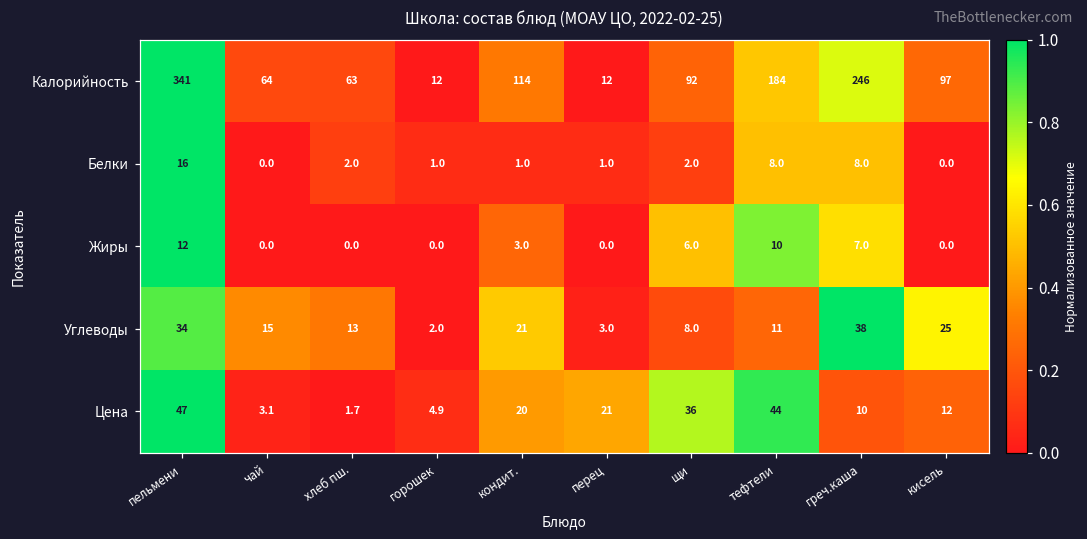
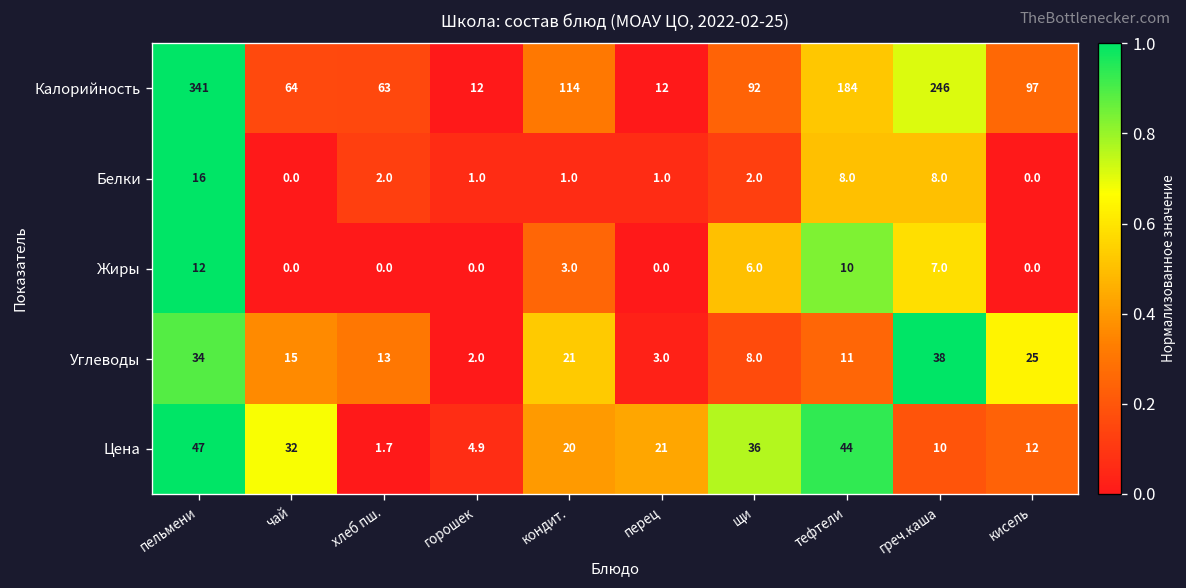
Цена, чай: 3.1 -> 32
